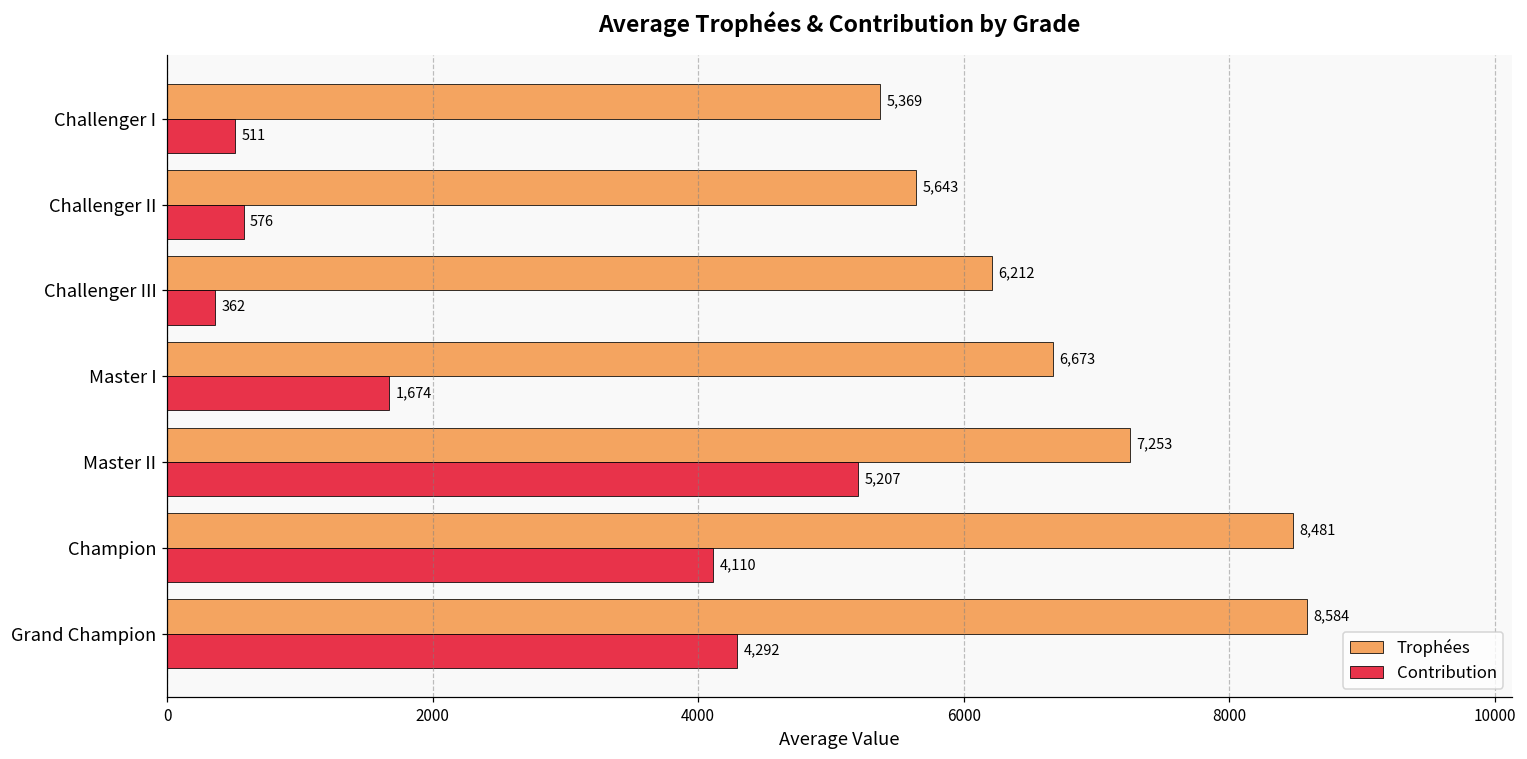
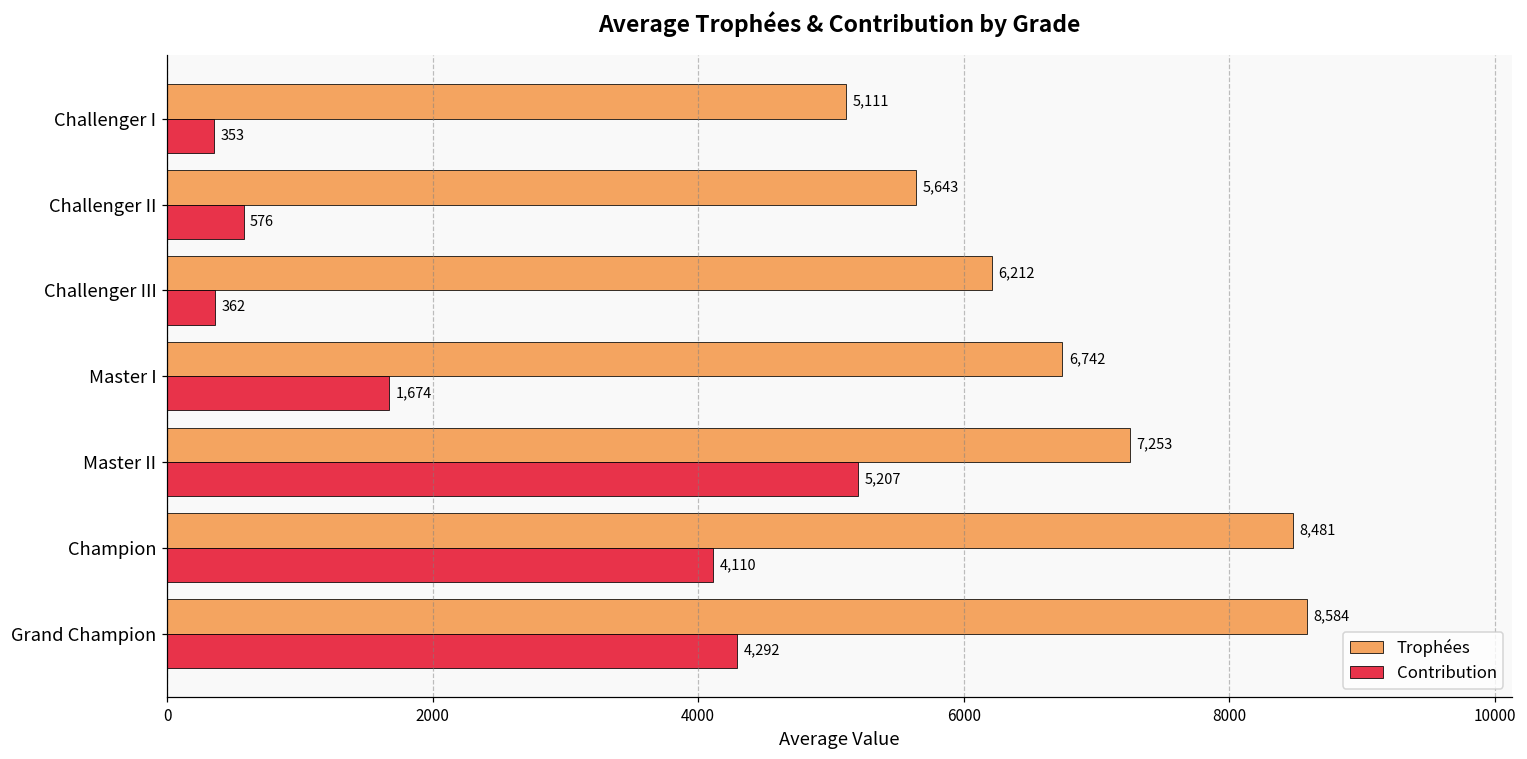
Trophées, Challenger I: 5,369 -> 5,111
Contribution, Challenger I: 511 -> 353
Trophées, Master I: 6,673 -> 6,742
